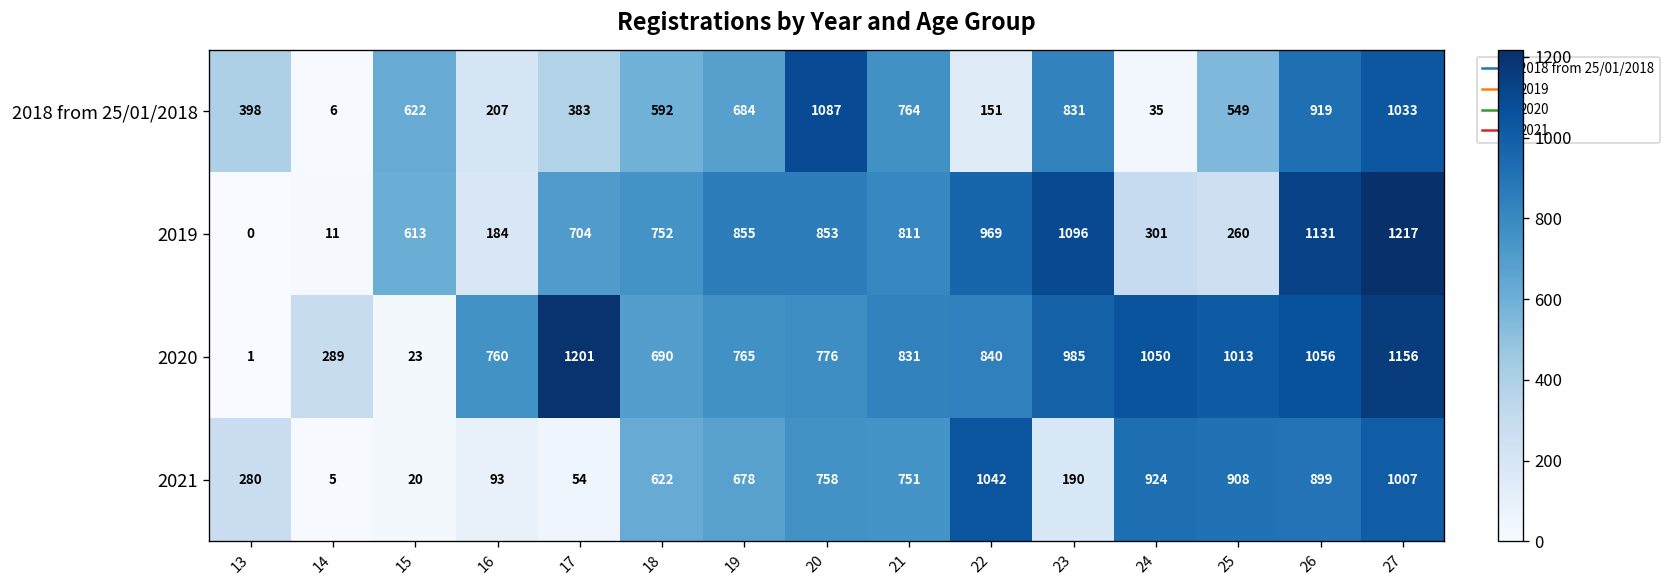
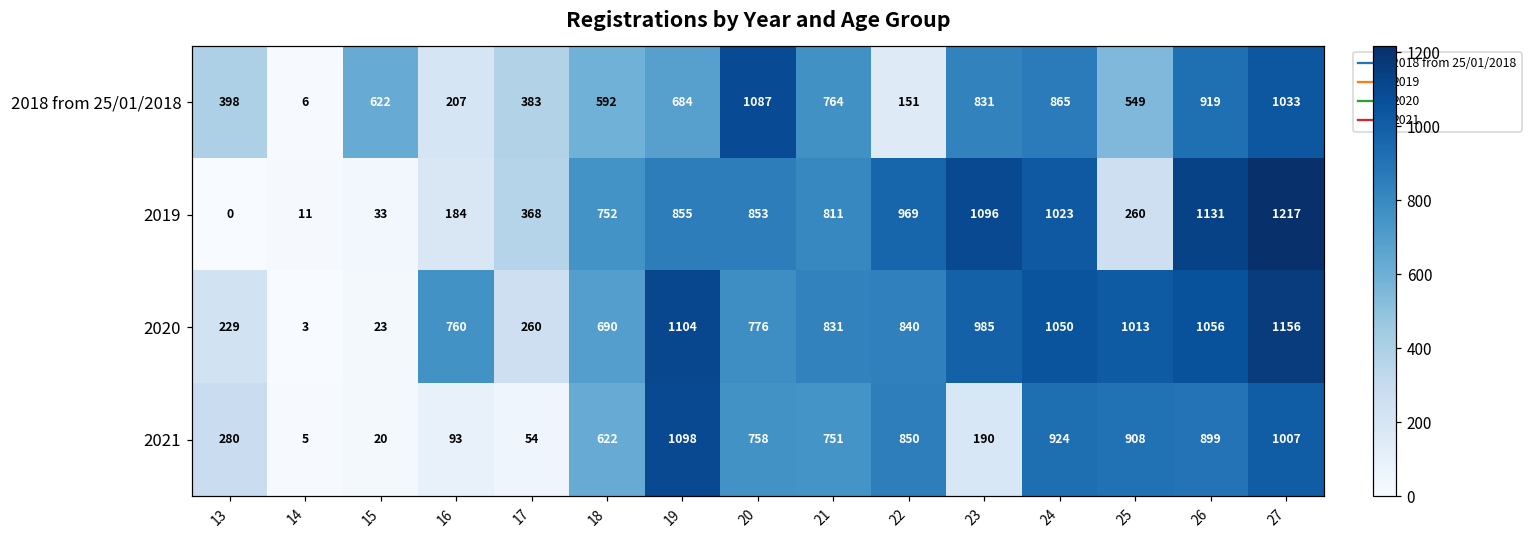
2018 from 25/01/2018, 24: 35 -> 865
2019, 15: 613 -> 33
2019, 17: 704 -> 368
2019, 24: 301 -> 1023
2020, 13: 1 -> 229
2020, 14: 289 -> 3
2020, 17: 1201 -> 260
2020, 19: 765 -> 1104
2021, 19: 678 -> 1098
2021, 22: 1042 -> 850
